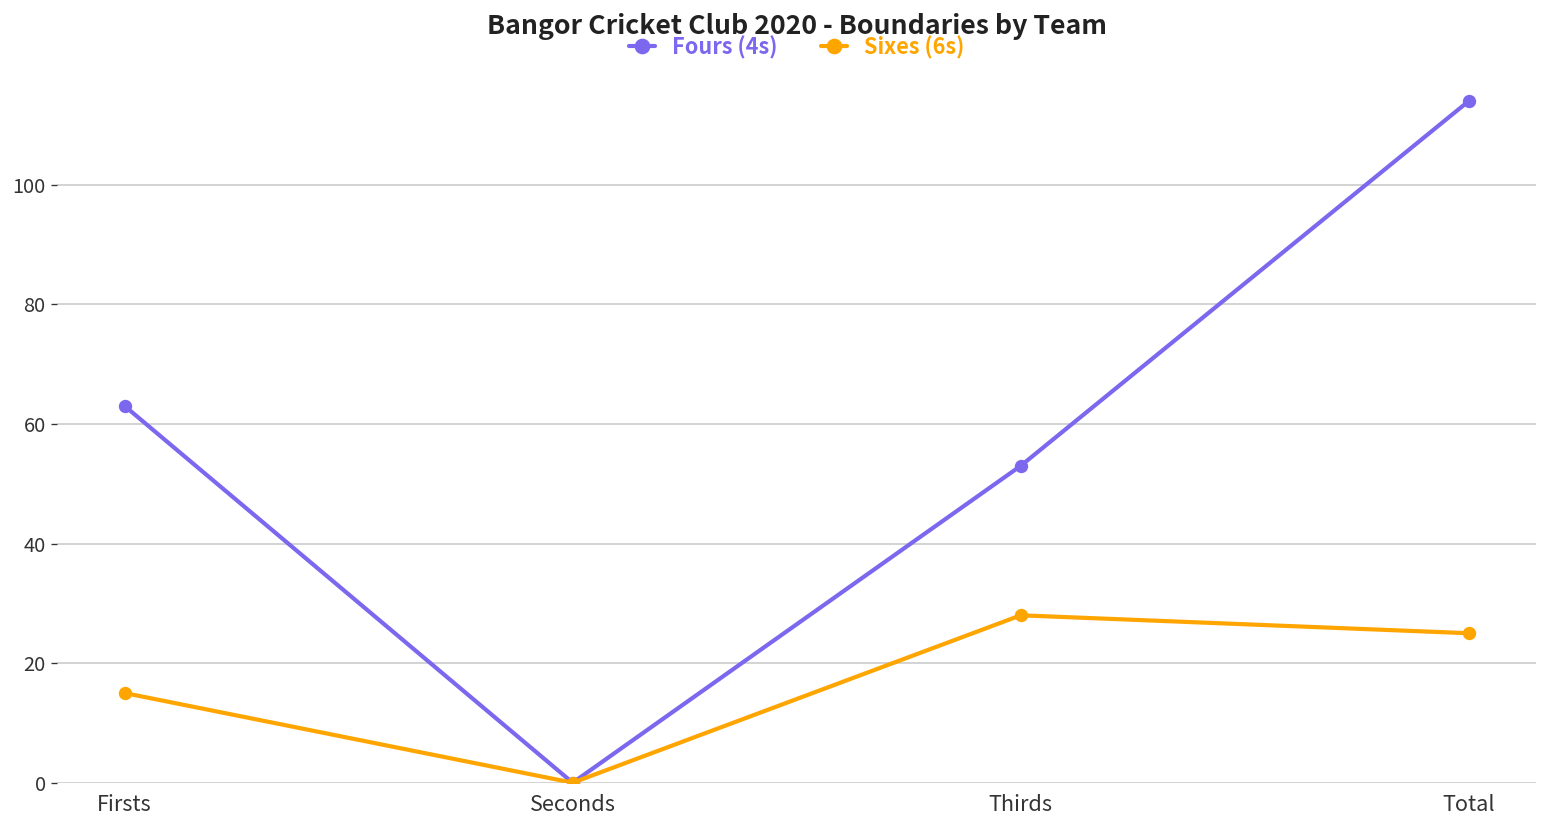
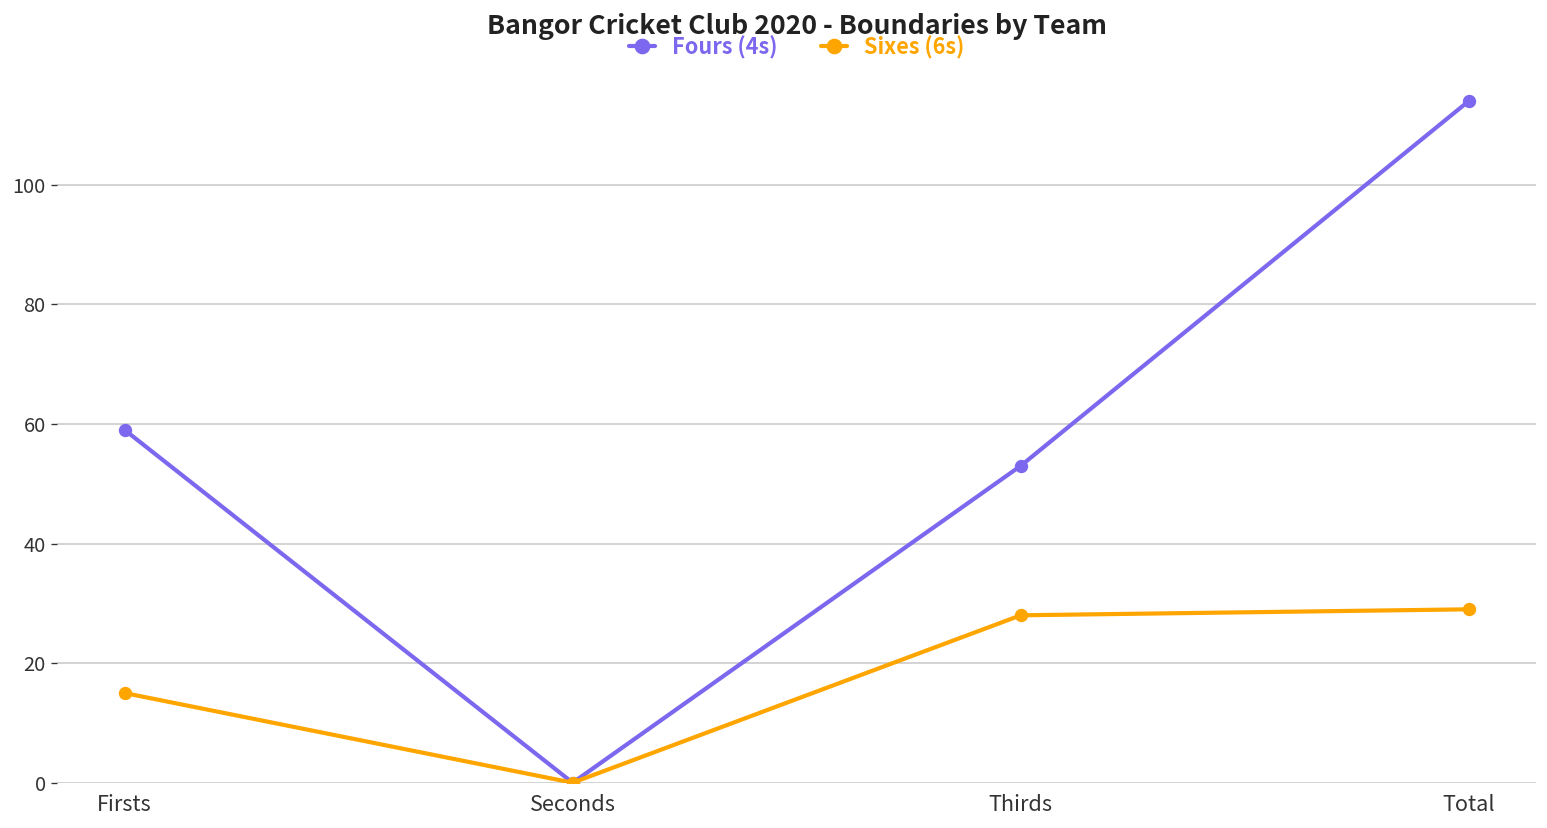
Fours (4s), Firsts: 63 -> 59
Sixes (6s), Total: 25 -> 29
